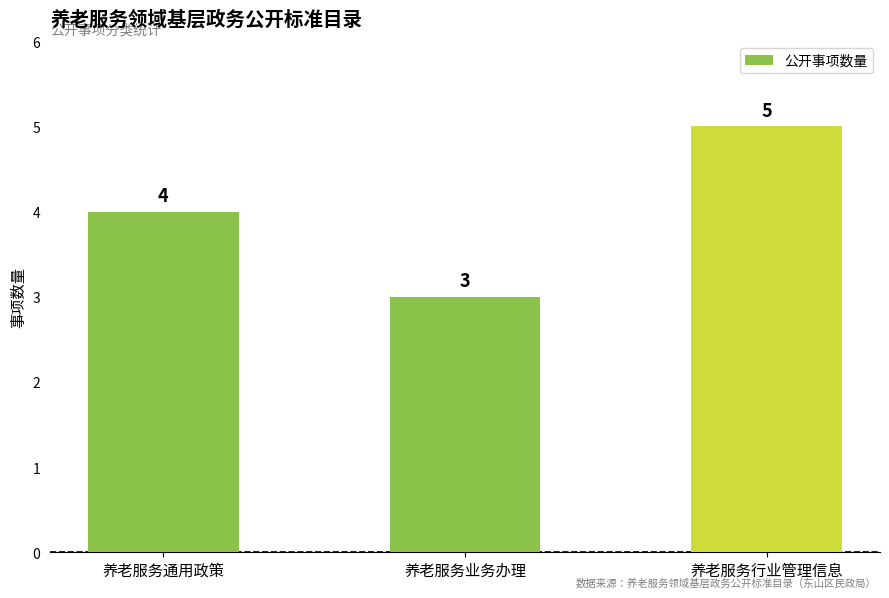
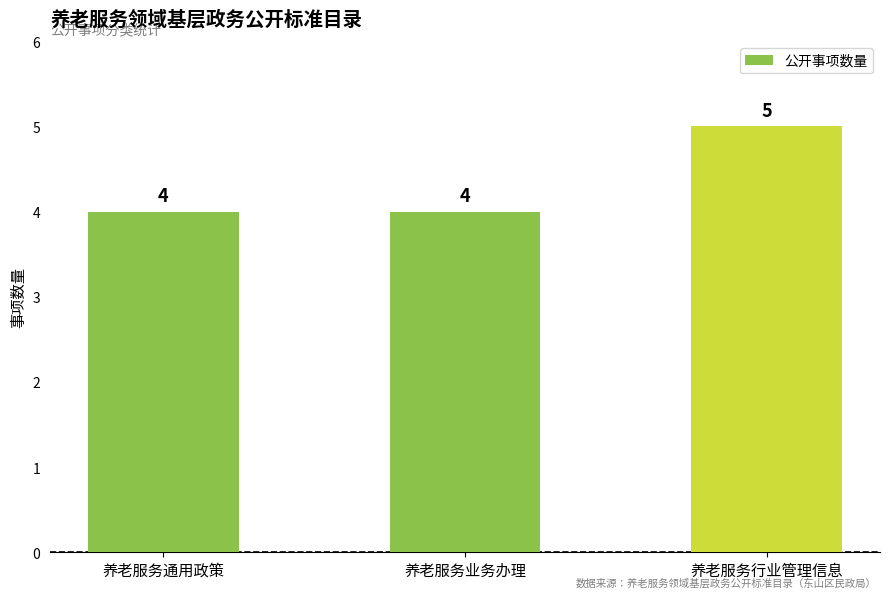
养老服务业务办理: 3 -> 4
